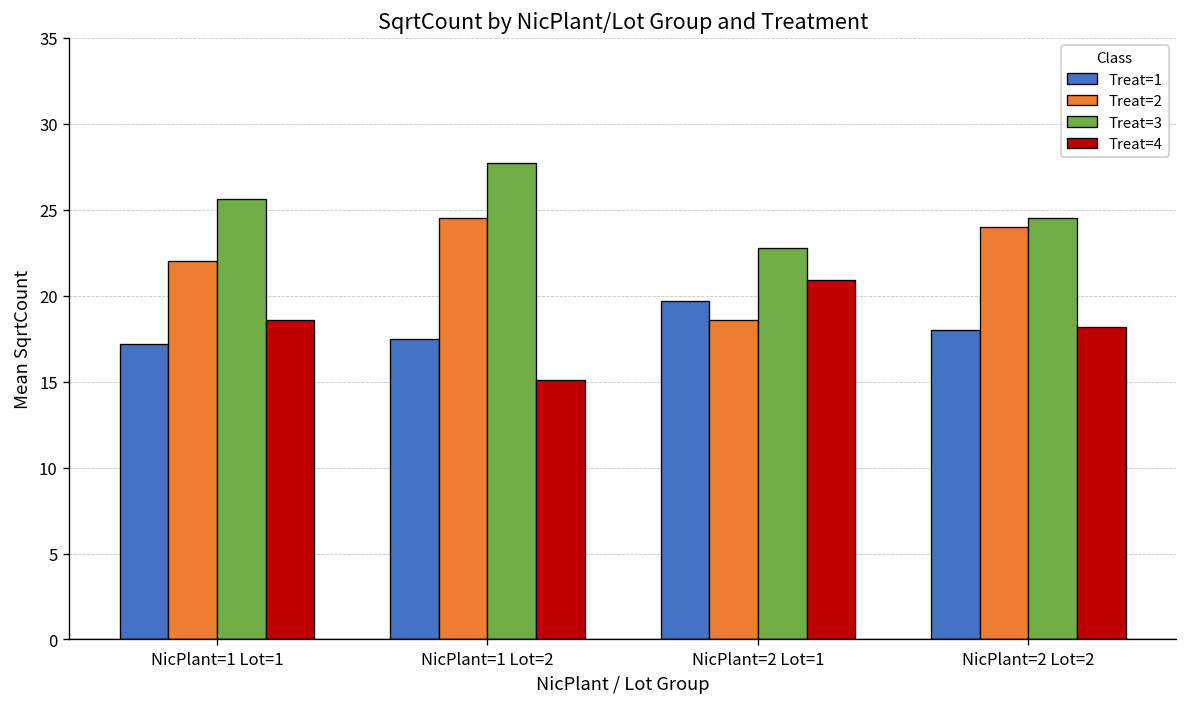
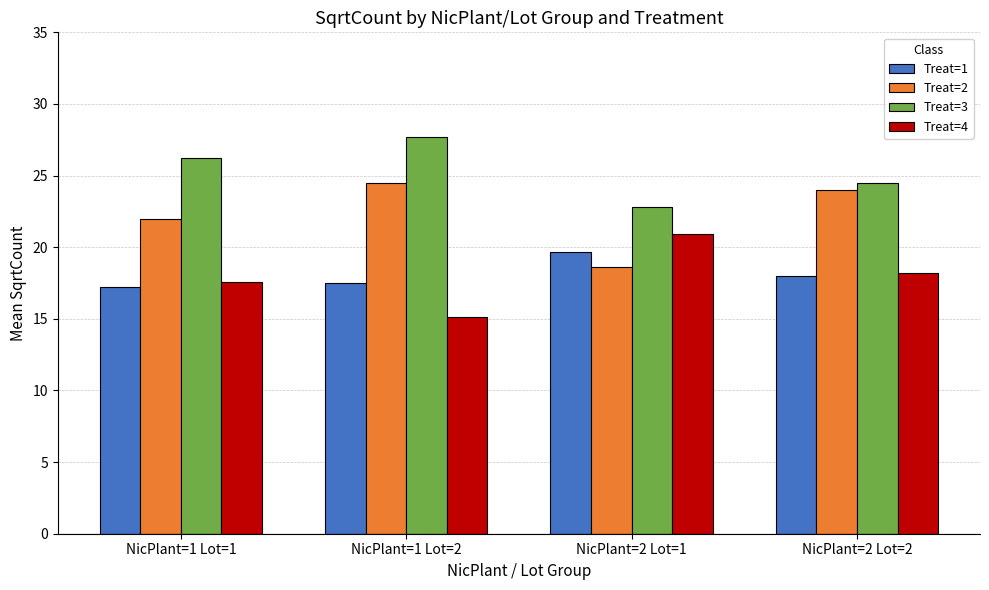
Treat=3, NicPlant=1 Lot=1: 25.6 -> 26.2
Treat=4, NicPlant=1 Lot=1: 18.6 -> 17.6
